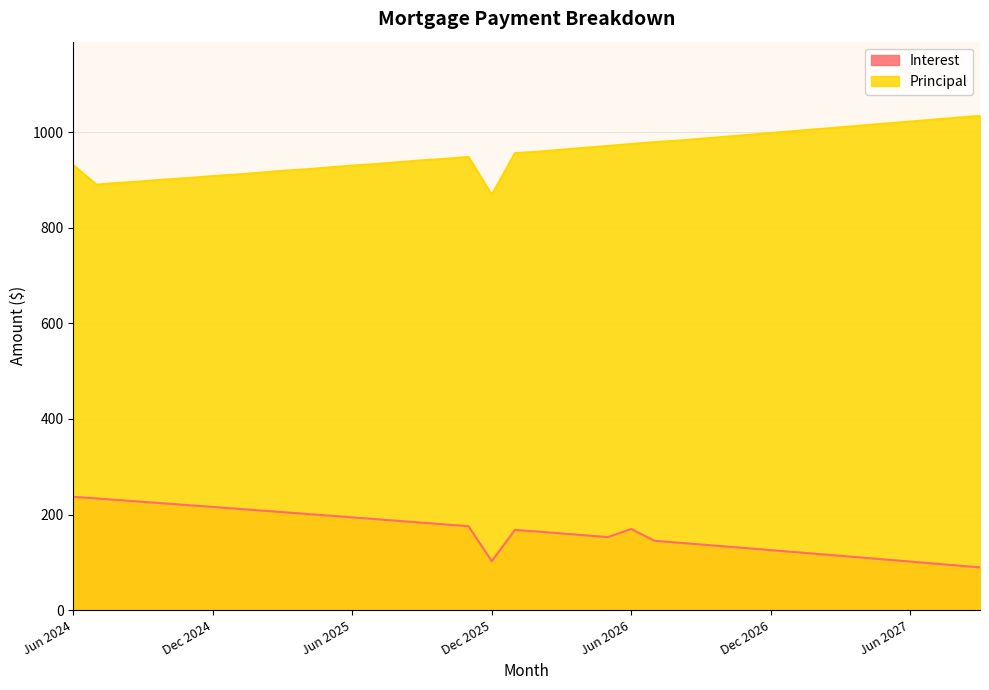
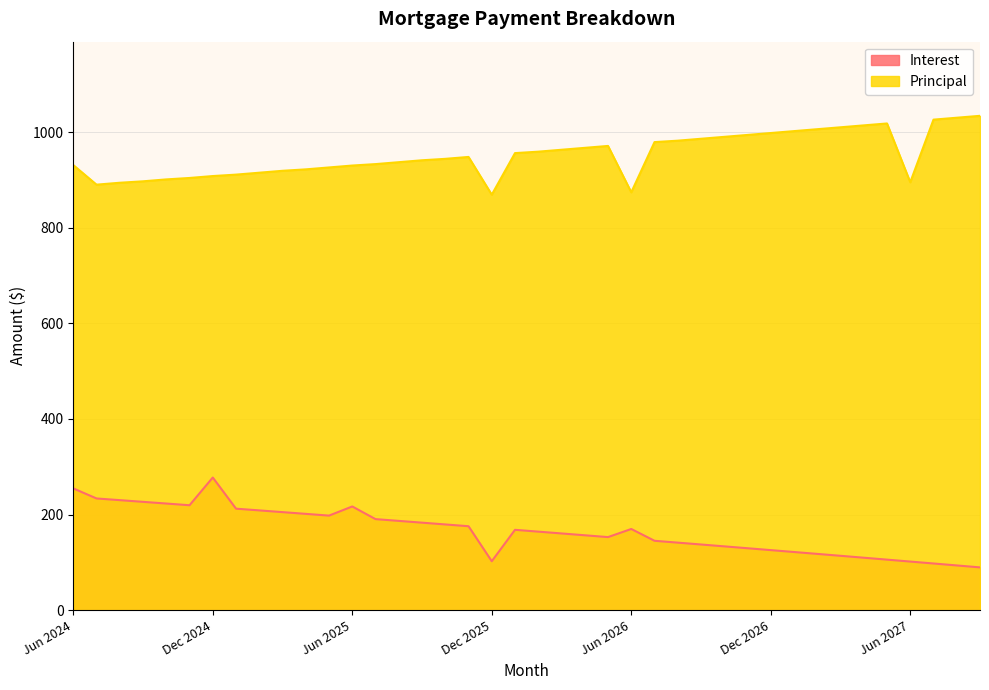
Interest, Jun 2024: 240 -> 250
Interest, Dec 2024: 220 -> 280
Interest, Jun 2025: 190 -> 220
Principal, Jun 2026: 980 -> 870
Principal, Jun 2027: 1020 -> 900
